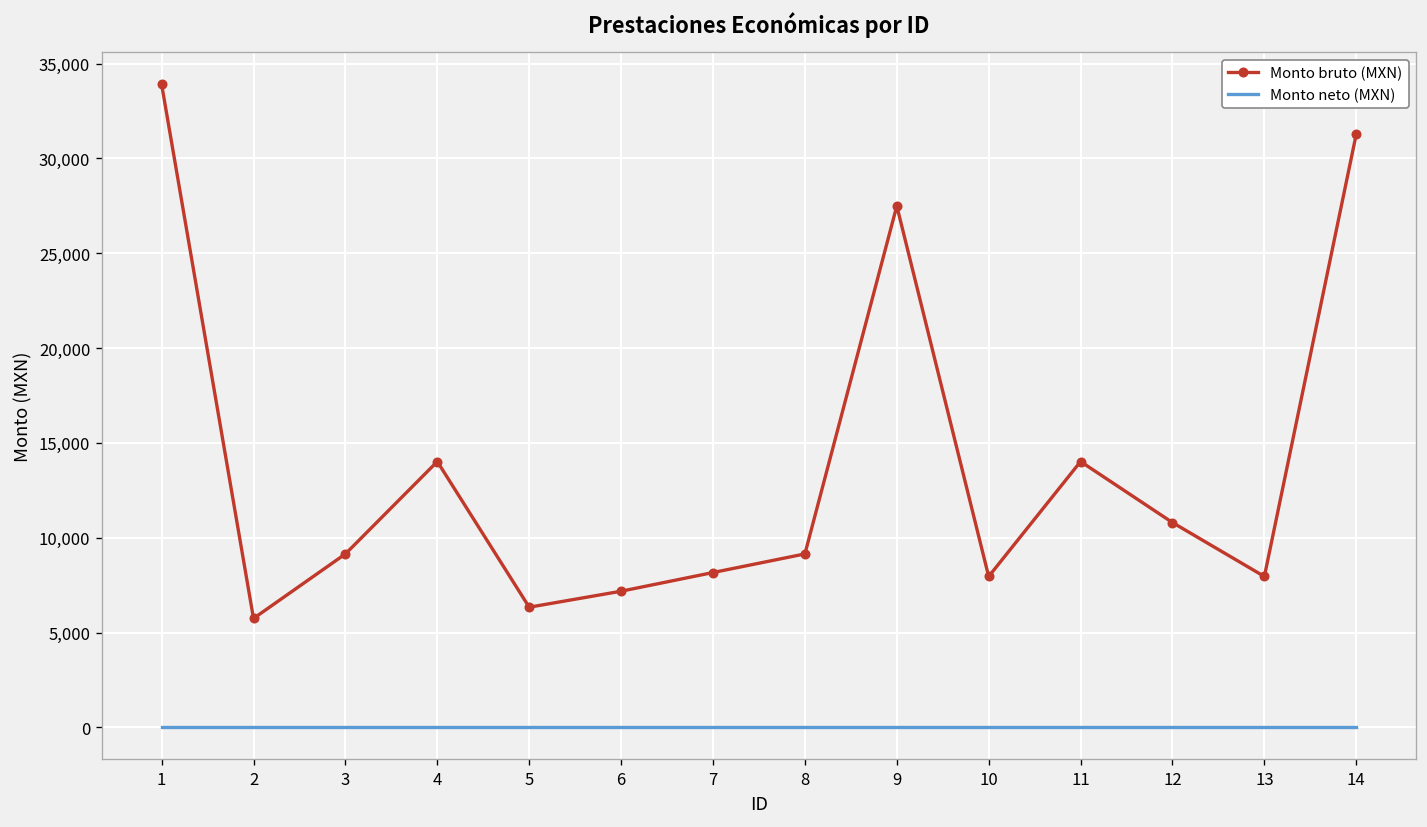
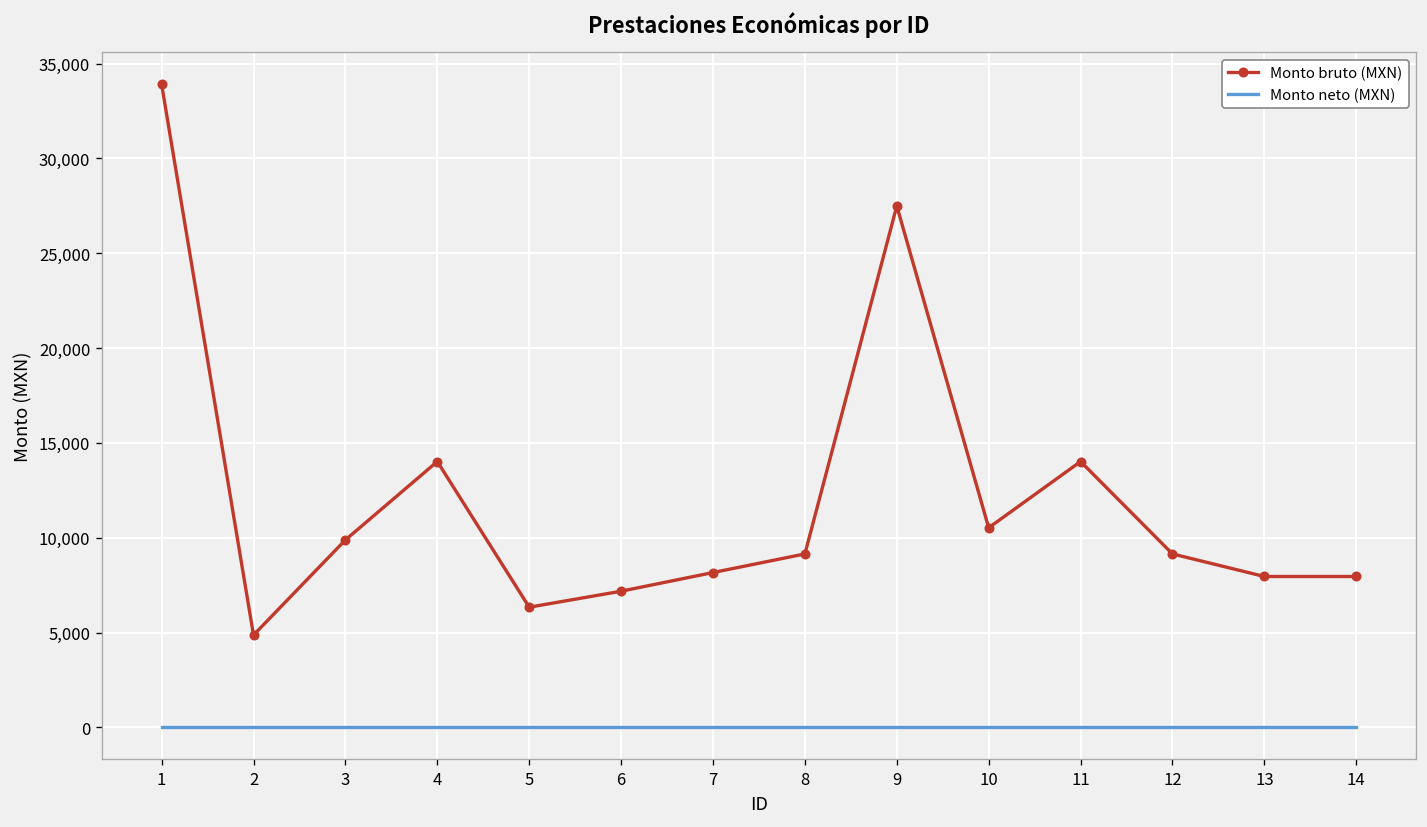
Monto bruto (MXN), 2: 5,700 -> 4,900
Monto bruto (MXN), 3: 9,100 -> 9,900
Monto bruto (MXN), 10: 8,000 -> 10,500
Monto bruto (MXN), 12: 10,800 -> 9,100
Monto bruto (MXN), 14: 31,300 -> 8,000
